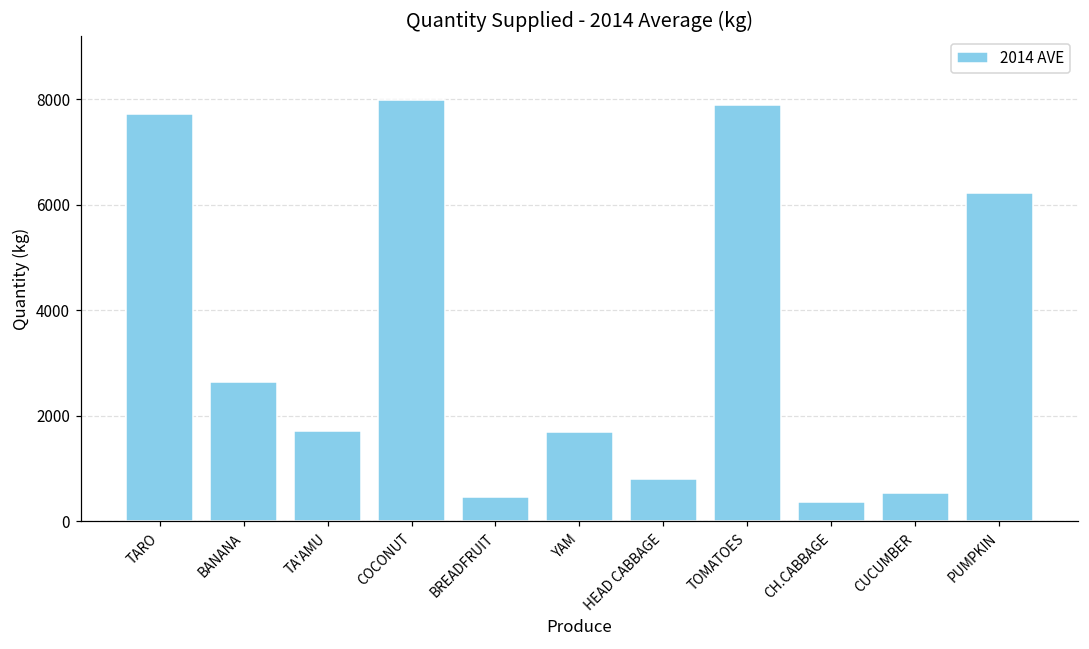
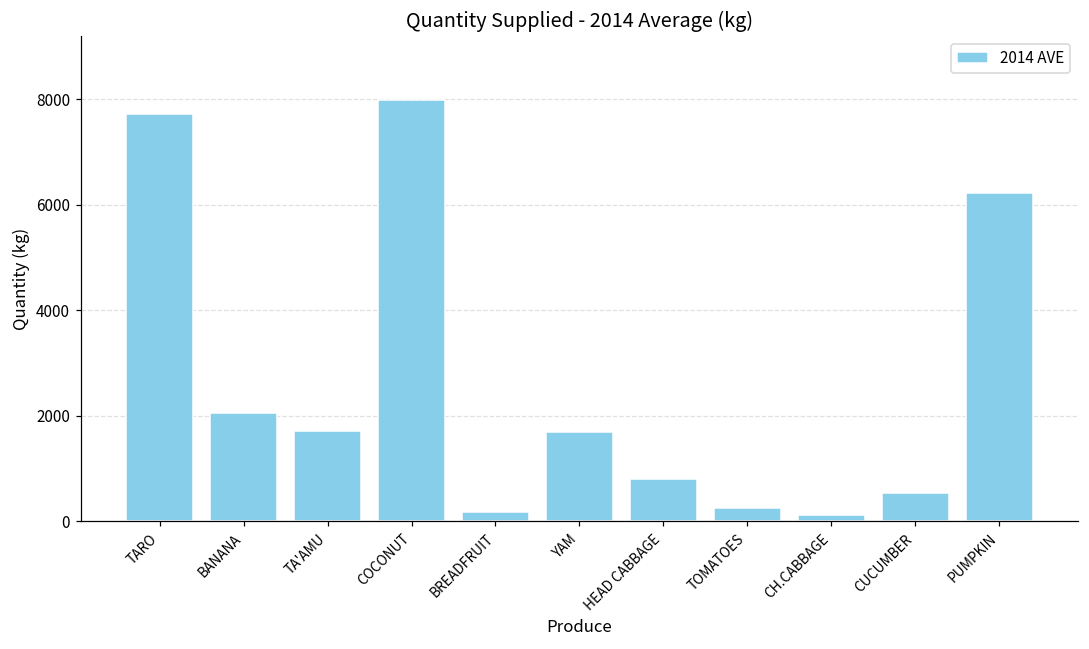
BANANA: 2600 -> 2100
BREADFRUIT: 500 -> 200
TOMATOES: 7900 -> 300
CH.CABBAGE: 400 -> 100
